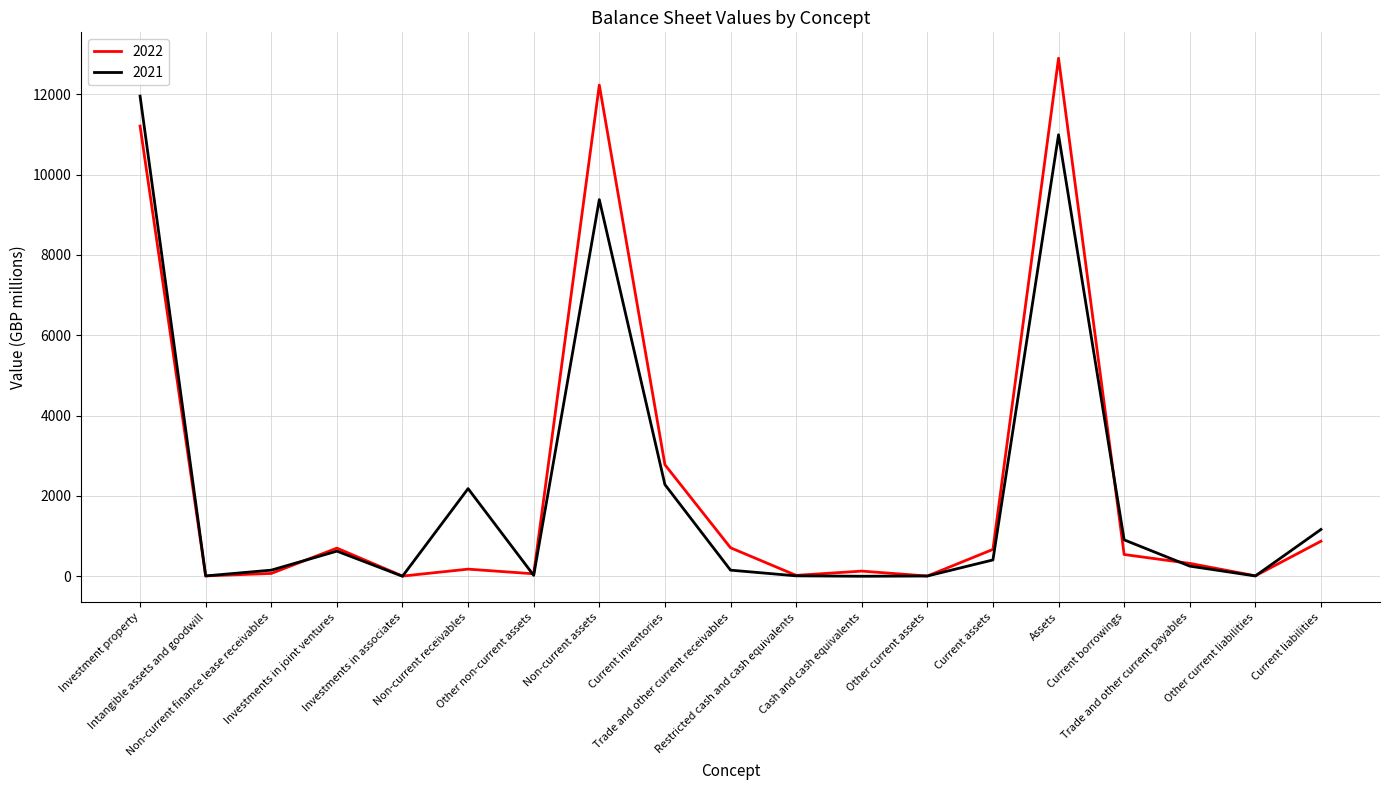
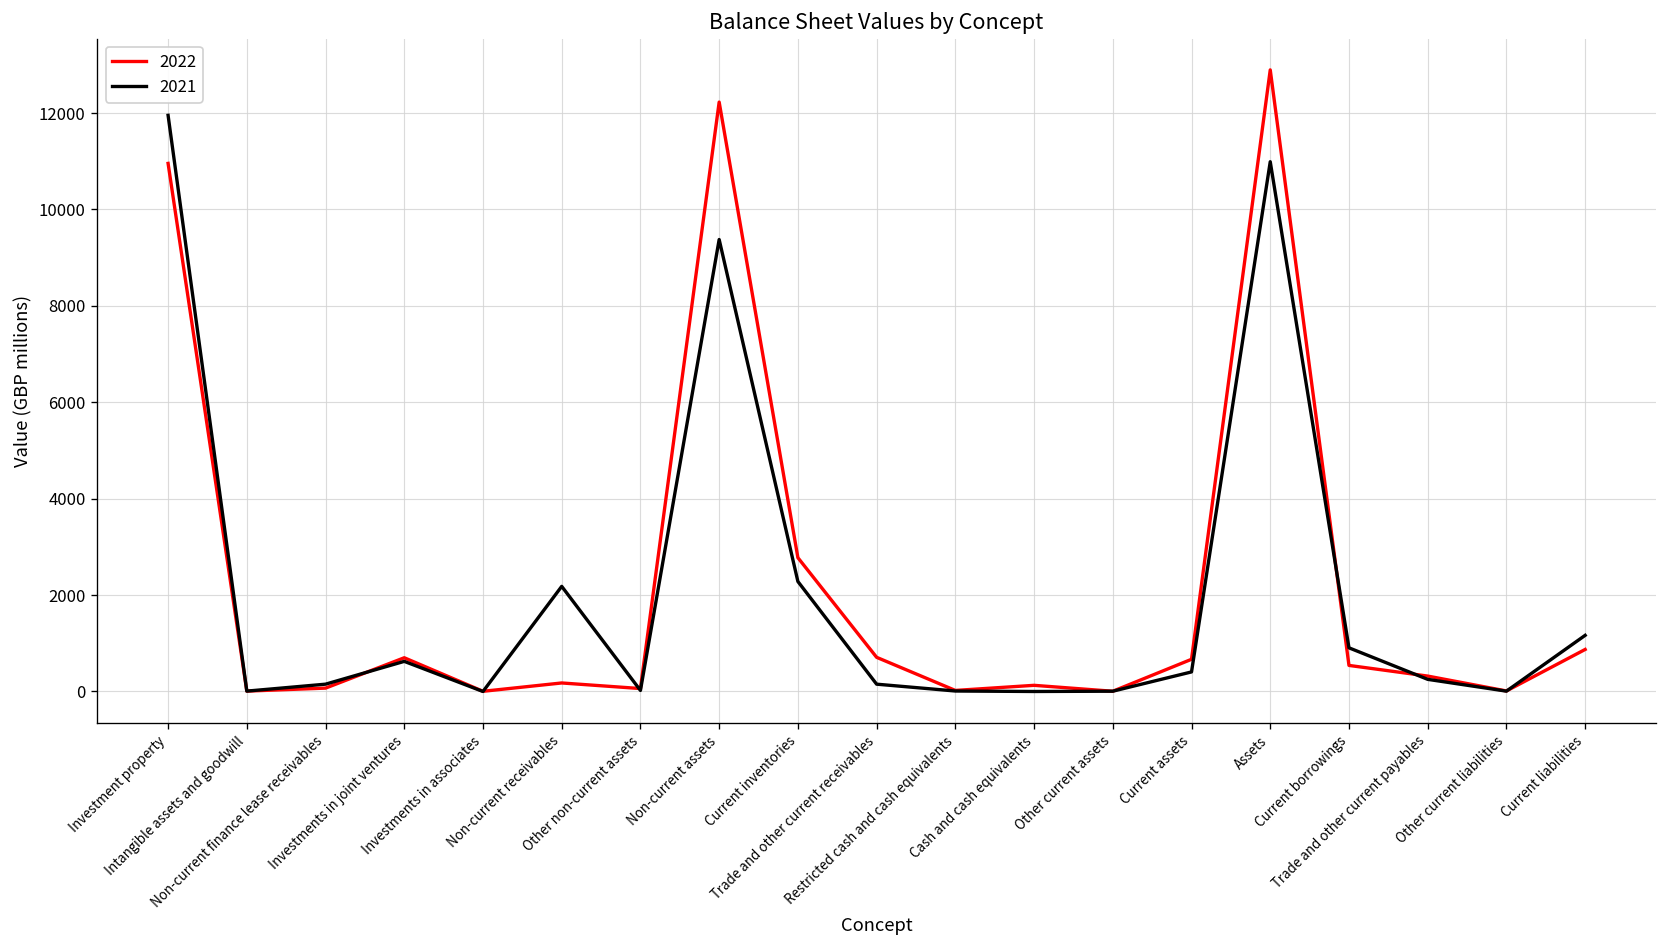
2022, Investment property: 11200 -> 11000
